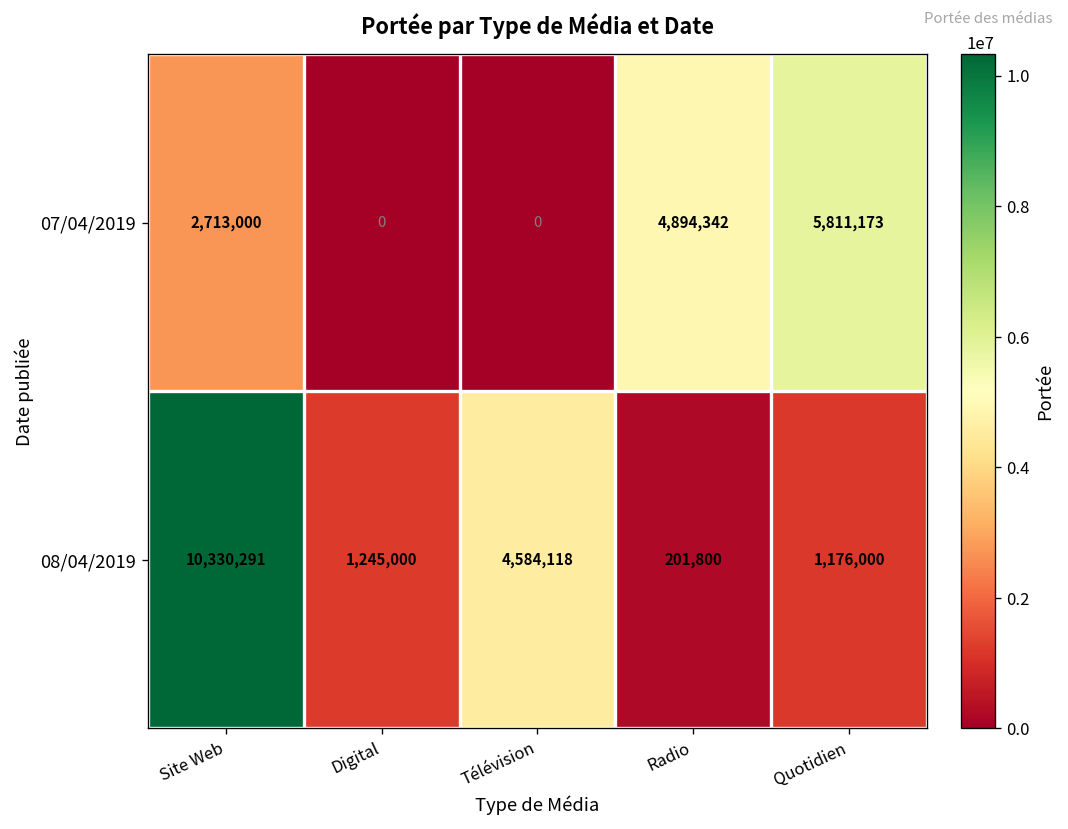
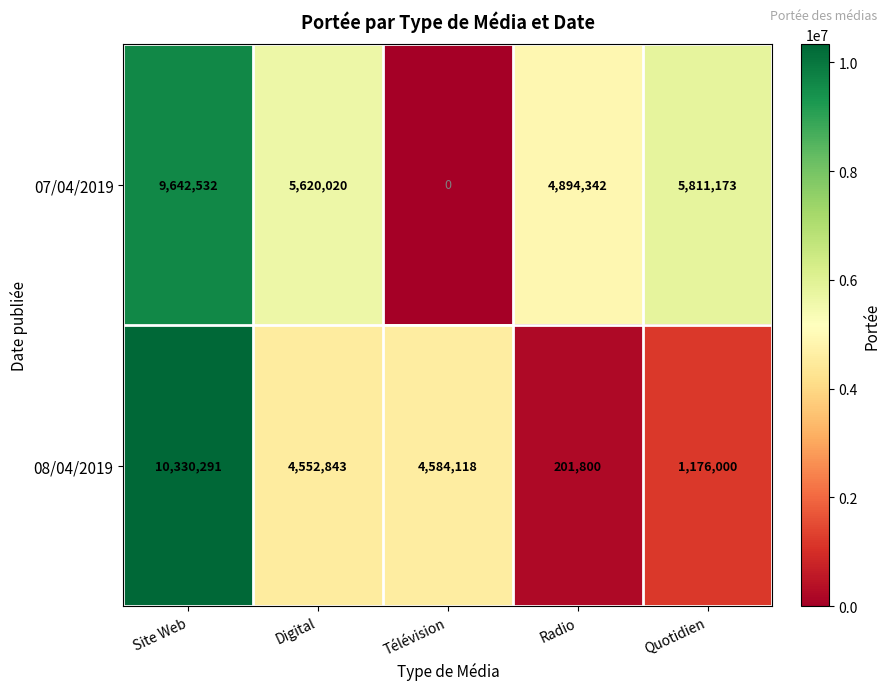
07/04/2019, Site Web: 2,713,000 -> 9,642,532
07/04/2019, Digital: 0 -> 5,620,020
08/04/2019, Digital: 1,245,000 -> 4,552,843
